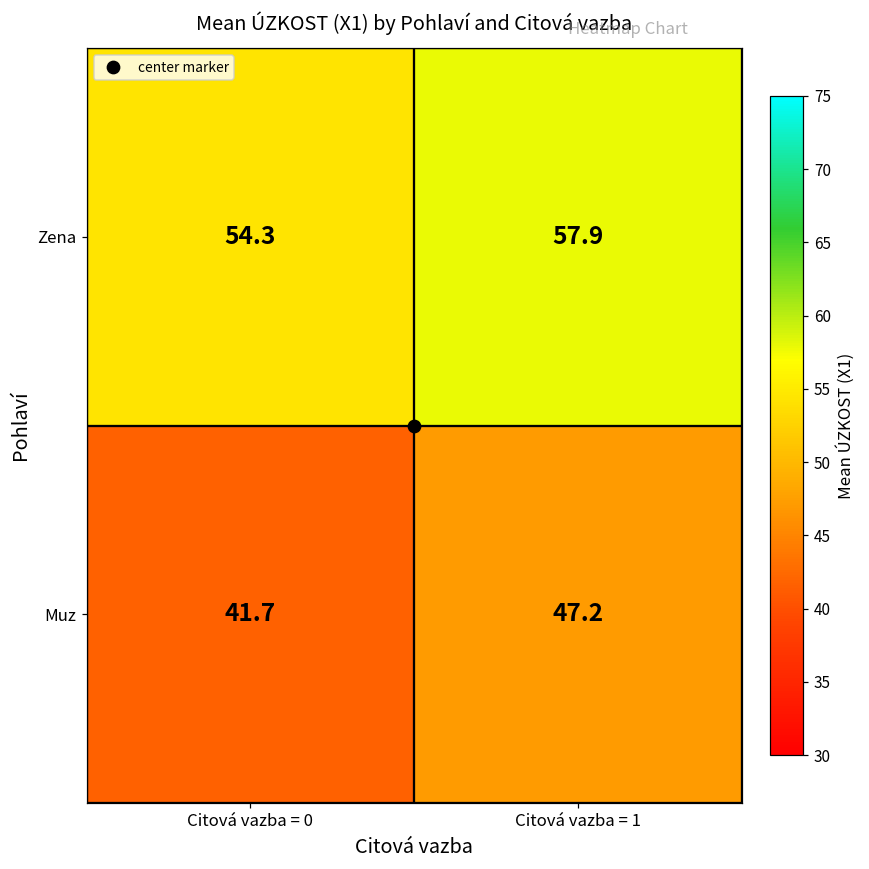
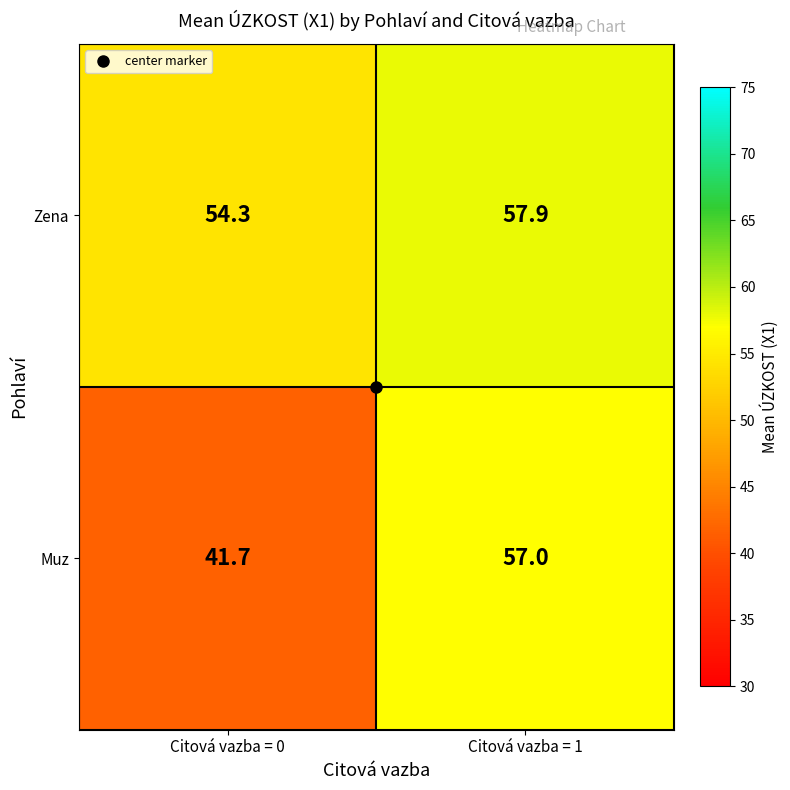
Muz, Citová vazba = 1: 47.2 -> 57.0
